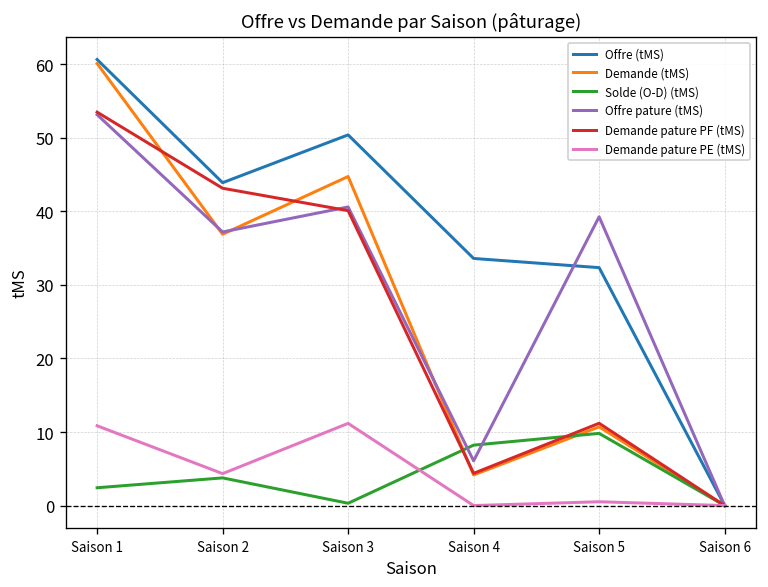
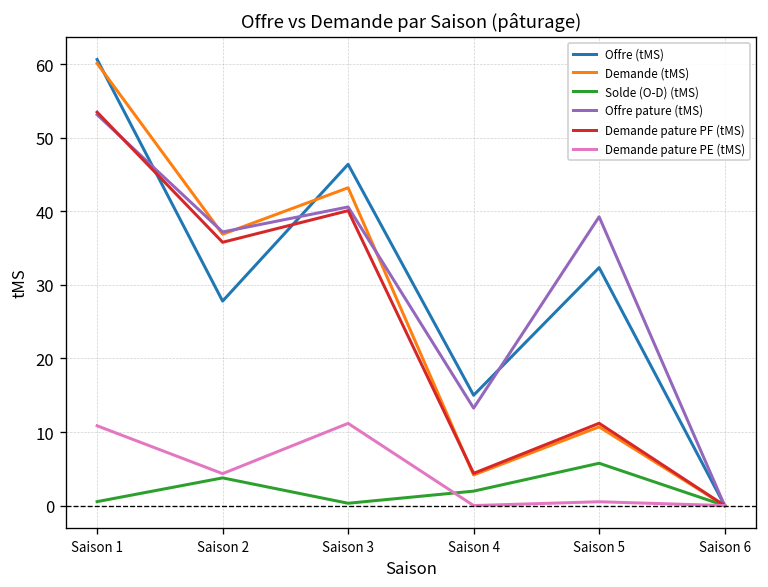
Solde (O-D) (tMS), Saison 1: 2 -> 1
Offre (tMS), Saison 2: 44 -> 28
Demande pature PF (tMS), Saison 2: 43 -> 36
Offre (tMS), Saison 3: 50 -> 46
Demande (tMS), Saison 3: 45 -> 43
Offre (tMS), Saison 4: 34 -> 15
Solde (O-D) (tMS), Saison 4: 8 -> 2
Offre pature (tMS), Saison 4: 6 -> 13
Solde (O-D) (tMS), Saison 5: 10 -> 6
